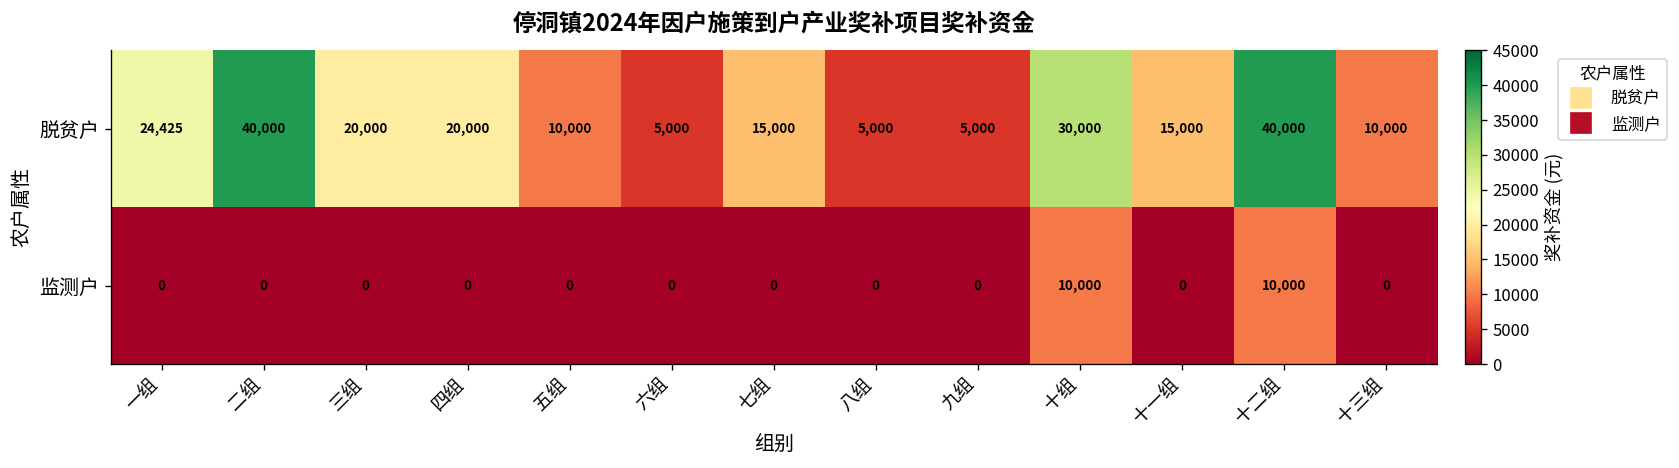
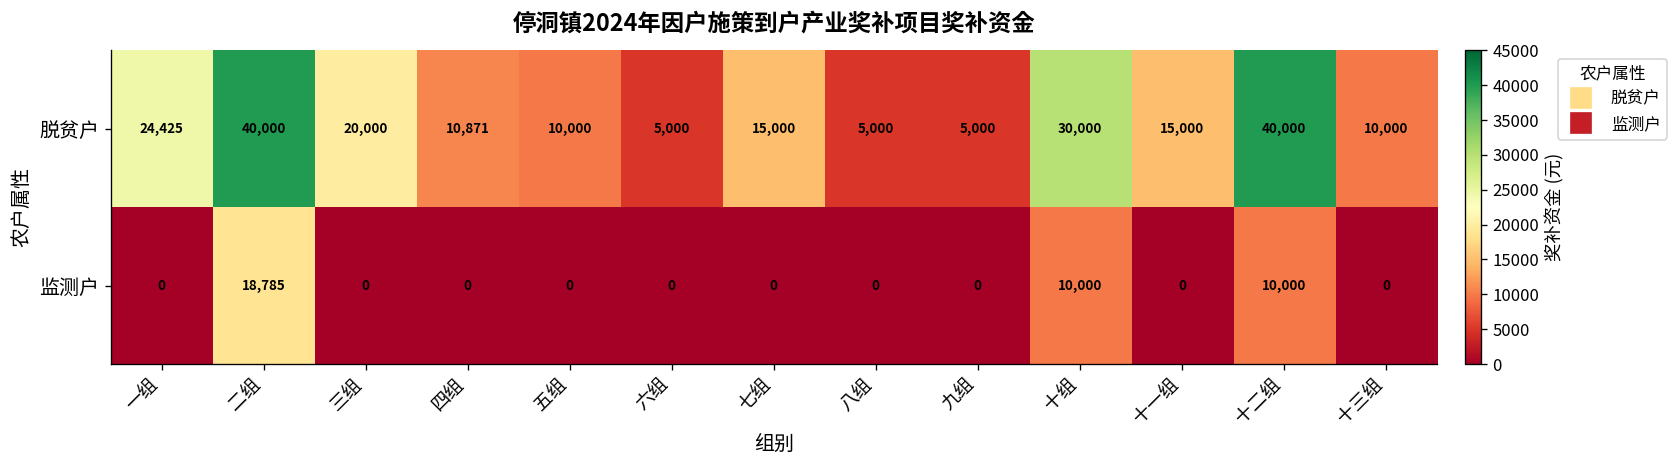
脱贫户, 四组: 20,000 -> 10,871
监测户, 二组: 0 -> 18,785
